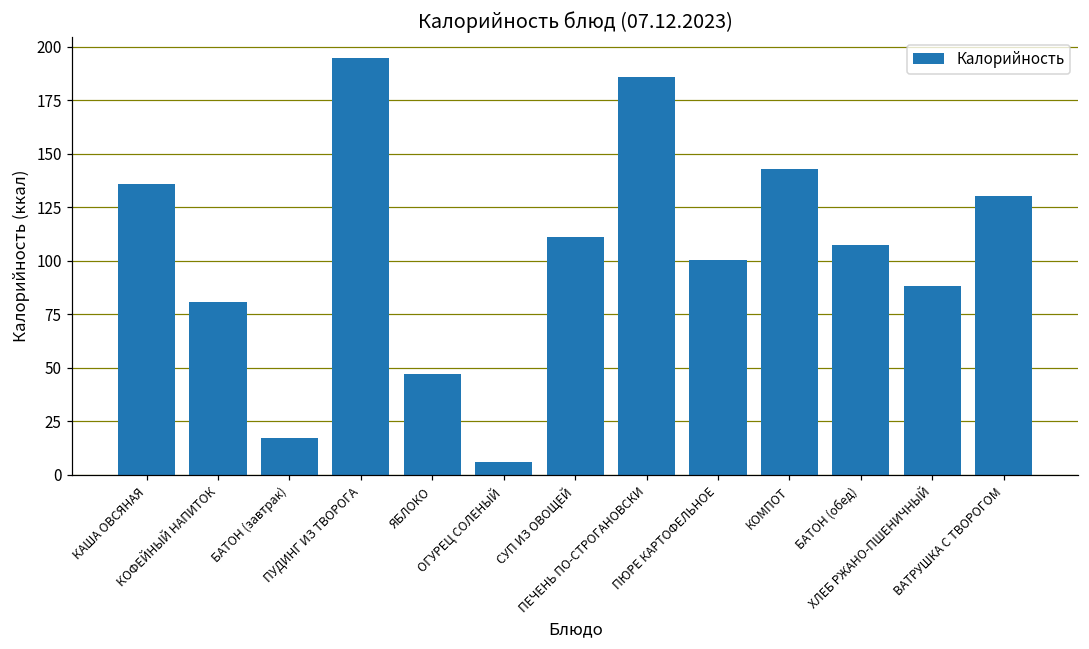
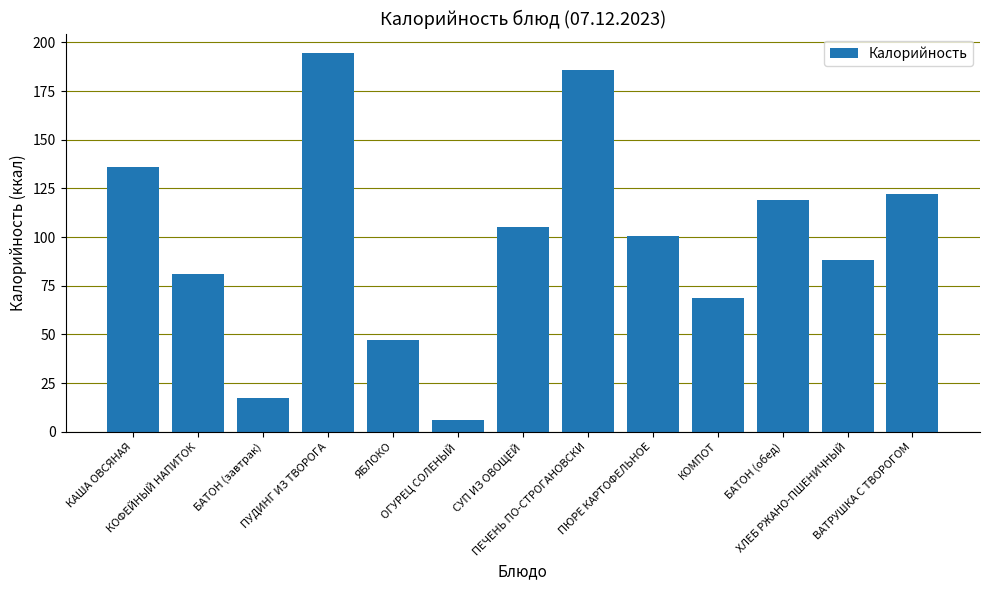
СУП ИЗ ОВОЩЕЙ: 111 -> 105
КОМПОТ: 143 -> 69
БАТОН (обед): 107 -> 119
ВАТРУШКА С ТВОРОГОМ: 130 -> 122
